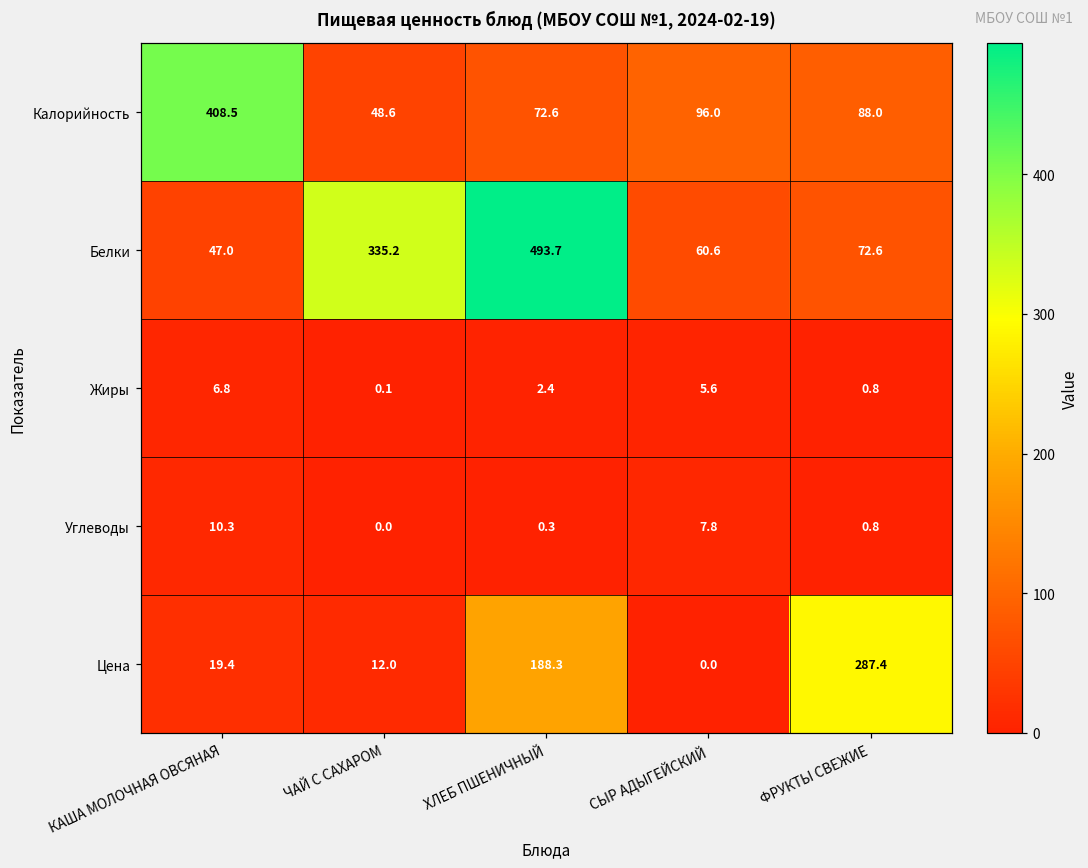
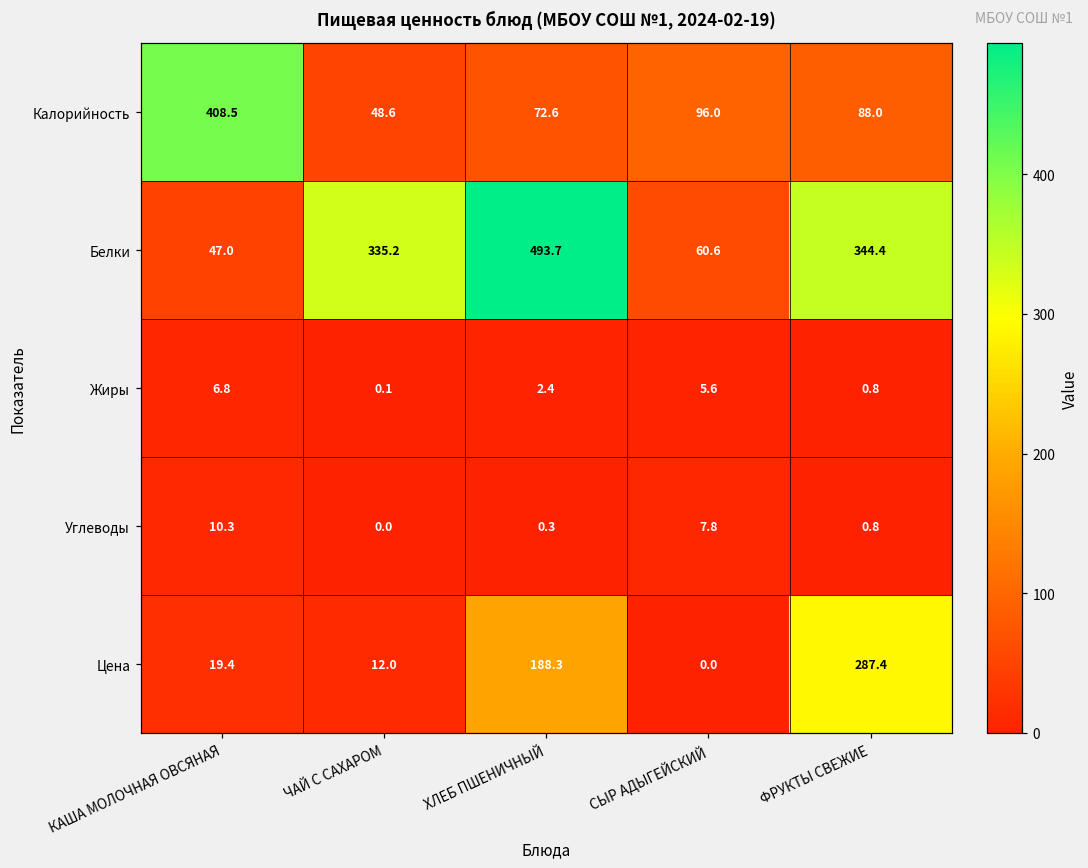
Белки, ФРУКТЫ СВЕЖИЕ: 72.6 -> 344.4
